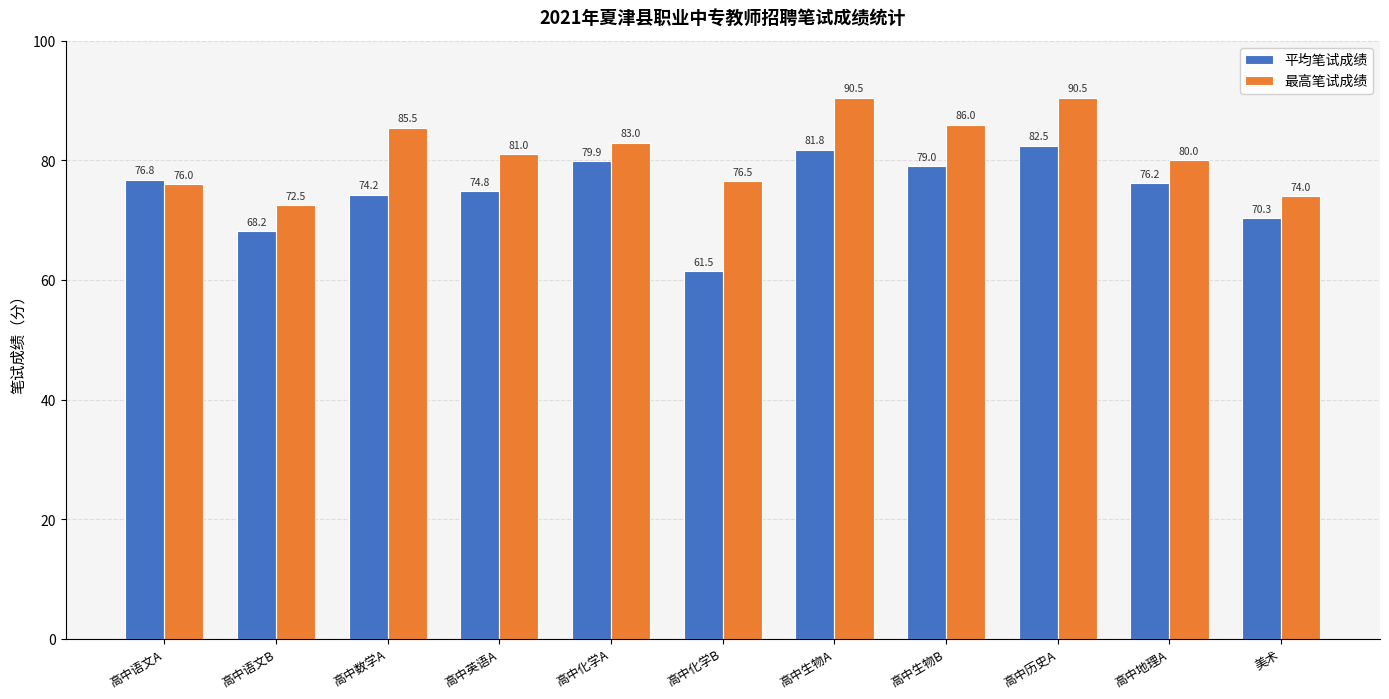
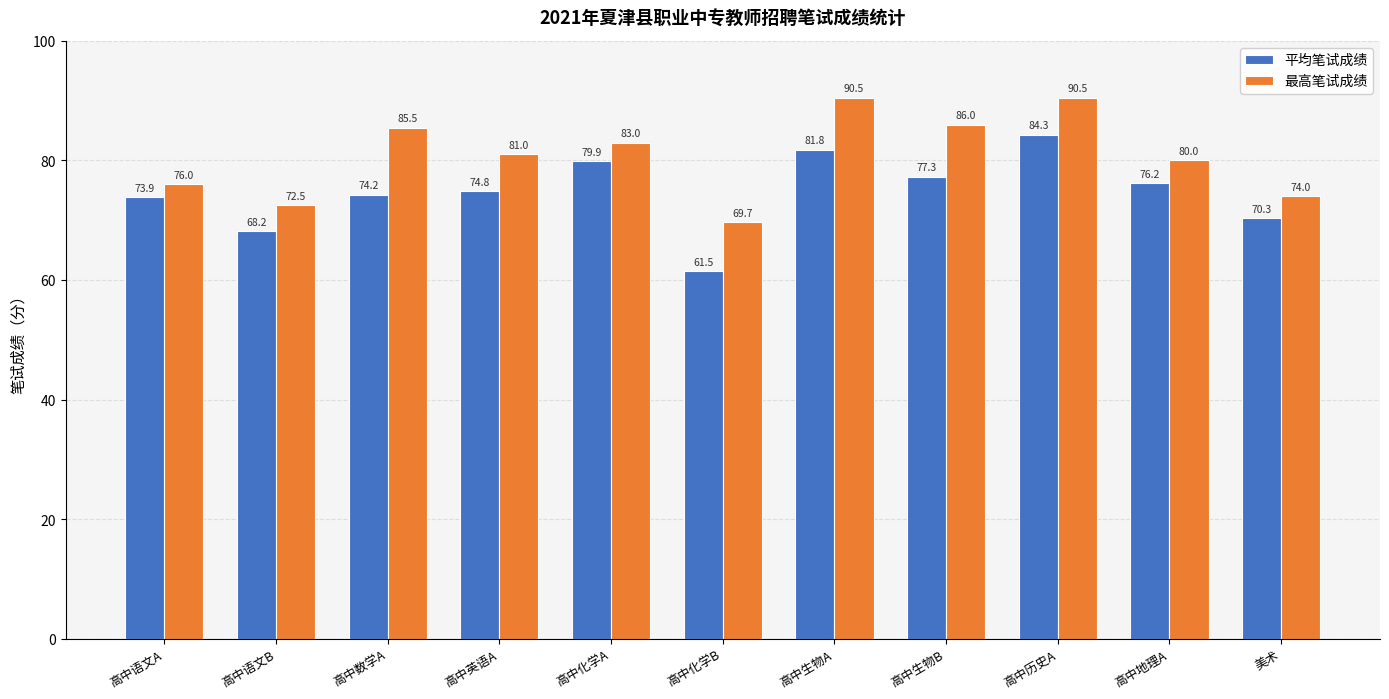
平均笔试成绩, 高中语文A: 76.8 -> 73.9
最高笔试成绩, 高中化学B: 76.5 -> 69.7
平均笔试成绩, 高中生物B: 79.0 -> 77.3
平均笔试成绩, 高中历史A: 82.5 -> 84.3
